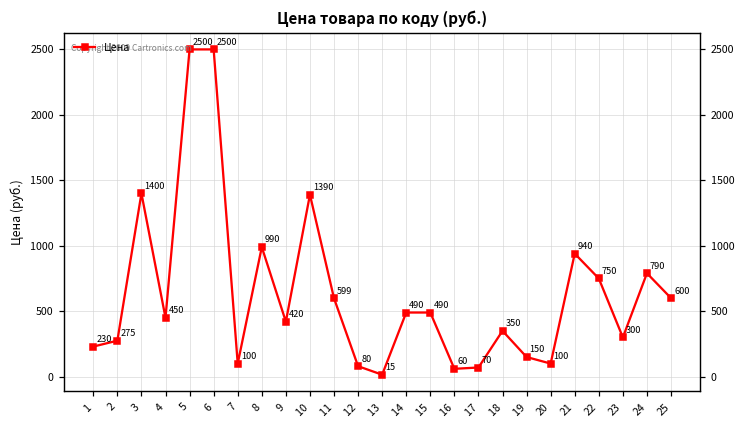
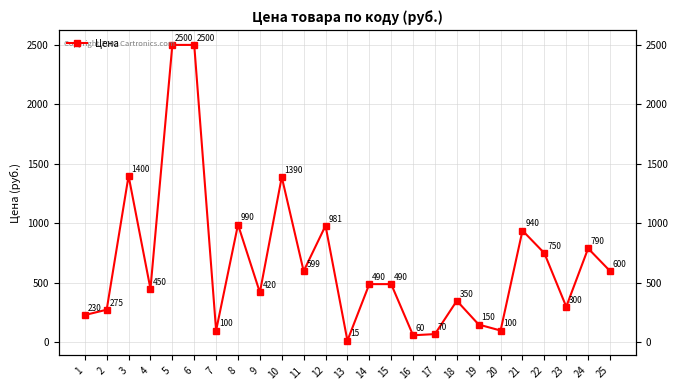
12: 80 -> 981
